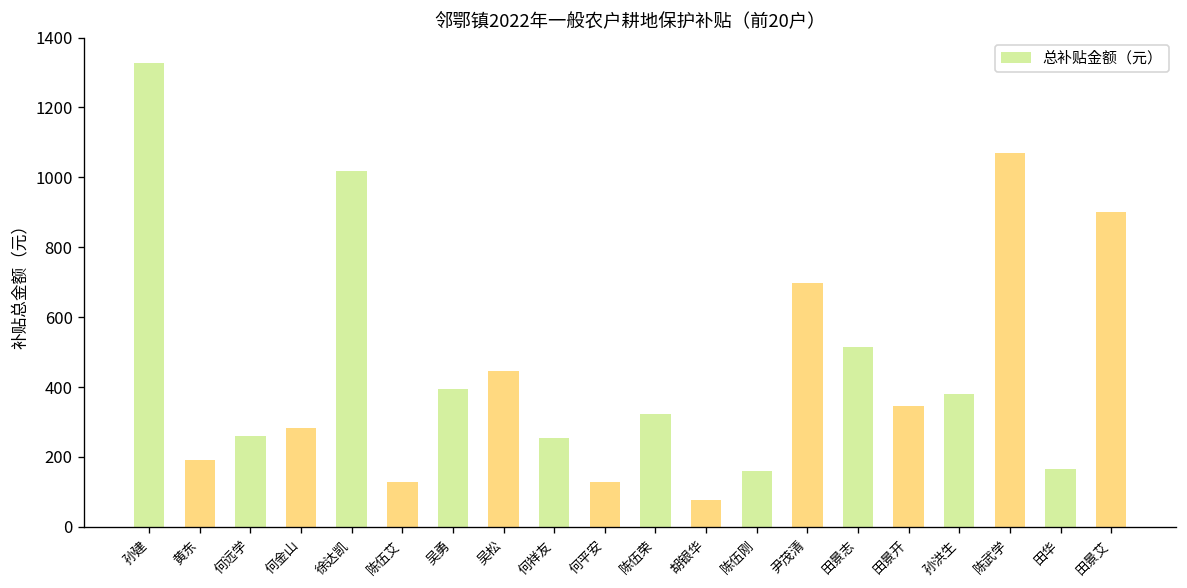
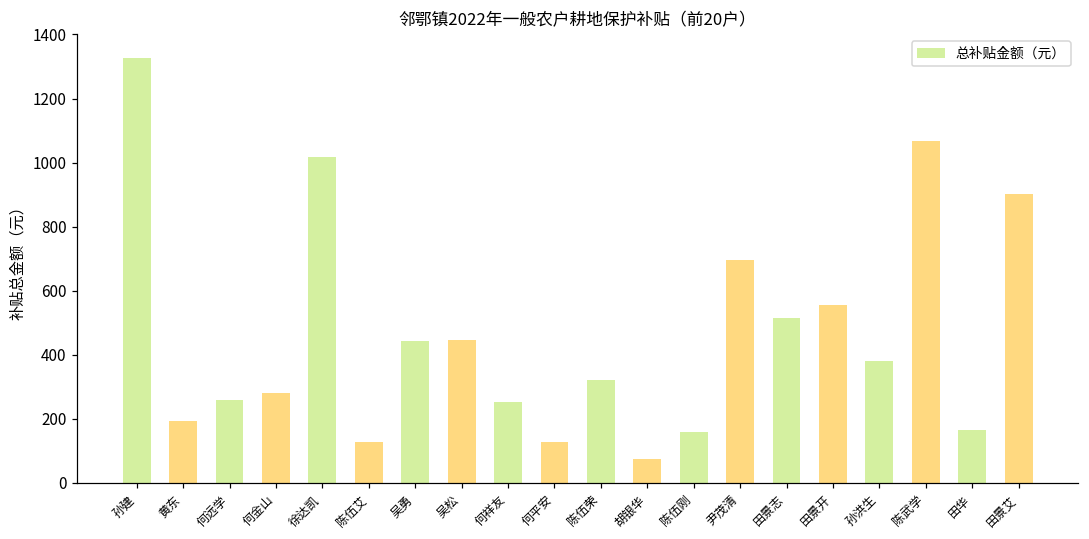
吴勇: 390 -> 440
田景开: 350 -> 560
